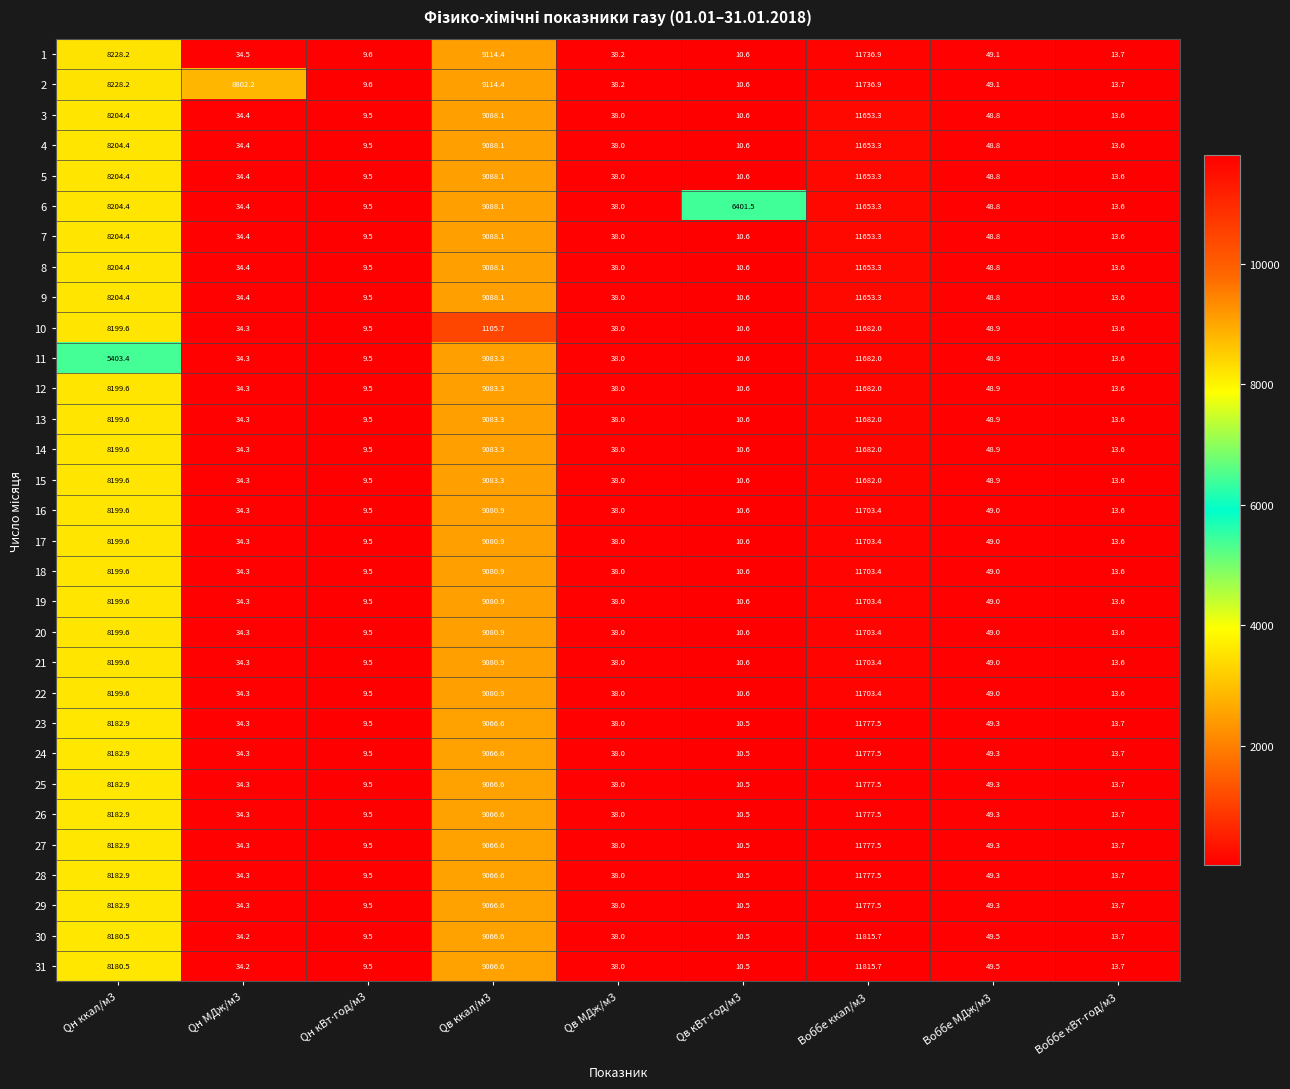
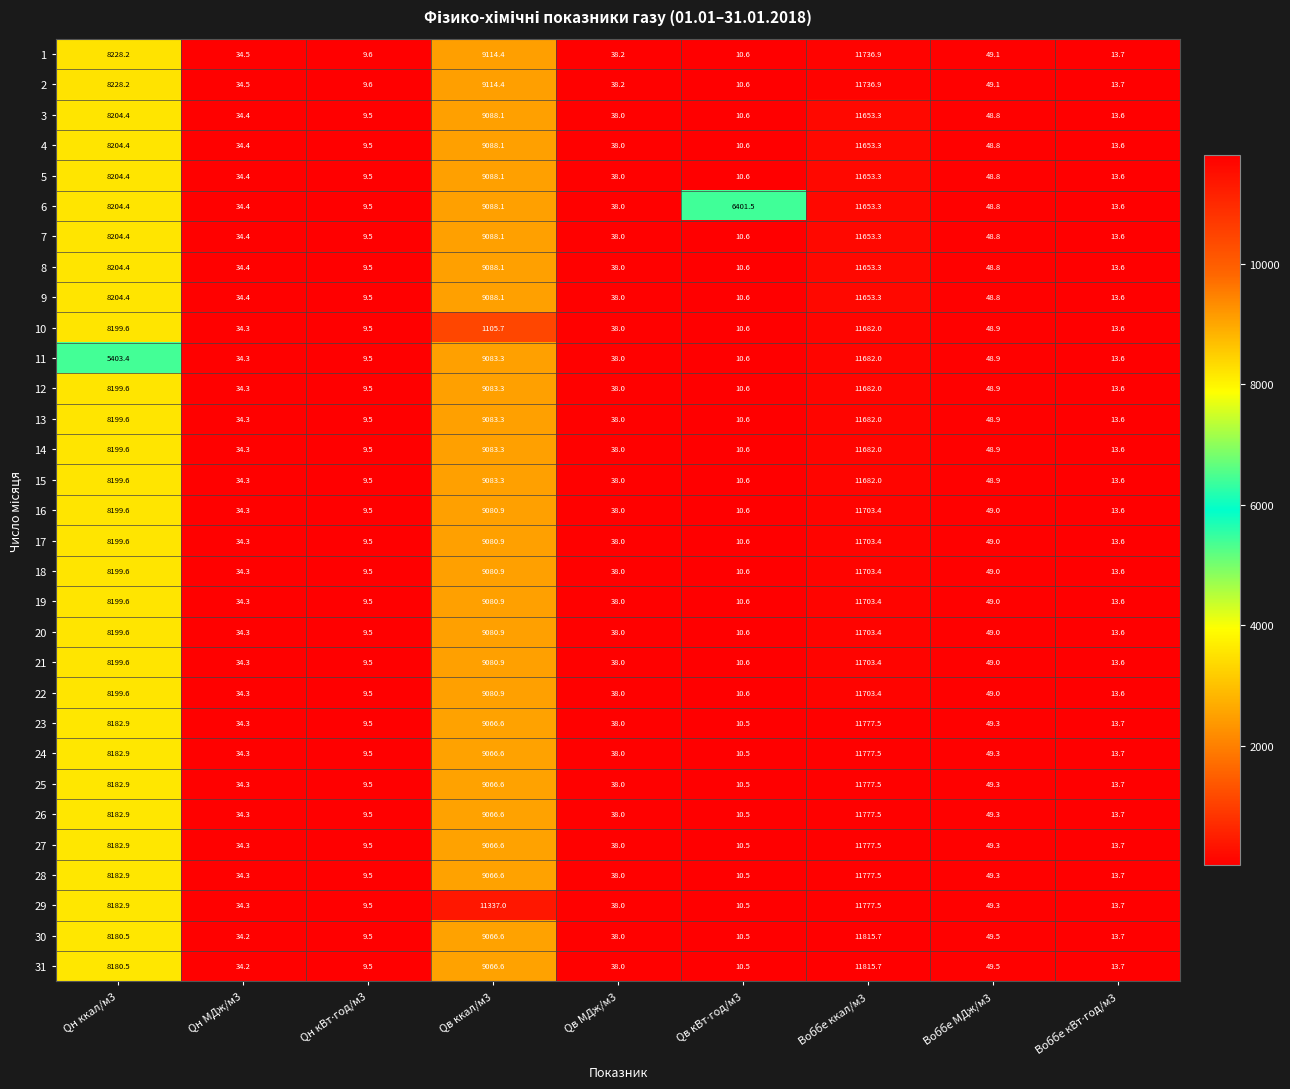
2, Qн МДж/м3: 8802.2 -> 34.5
29, Qв ккал/м3: 9066.6 -> 11337.0
